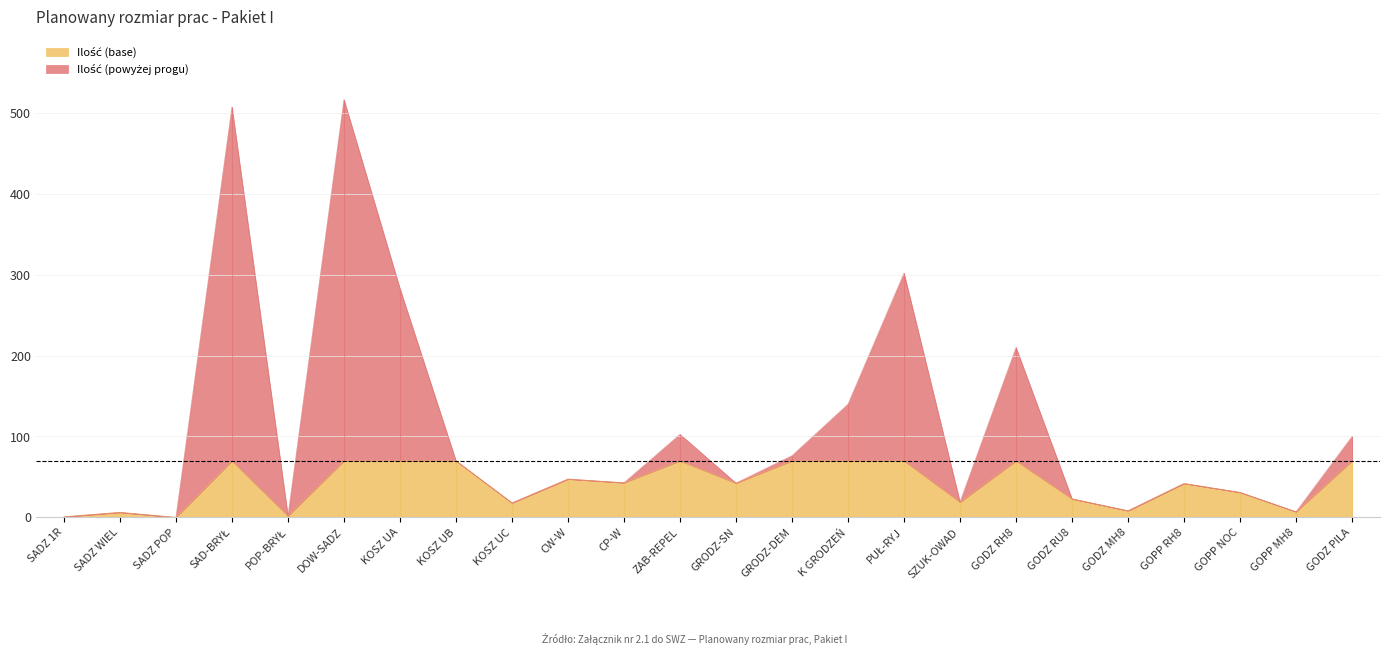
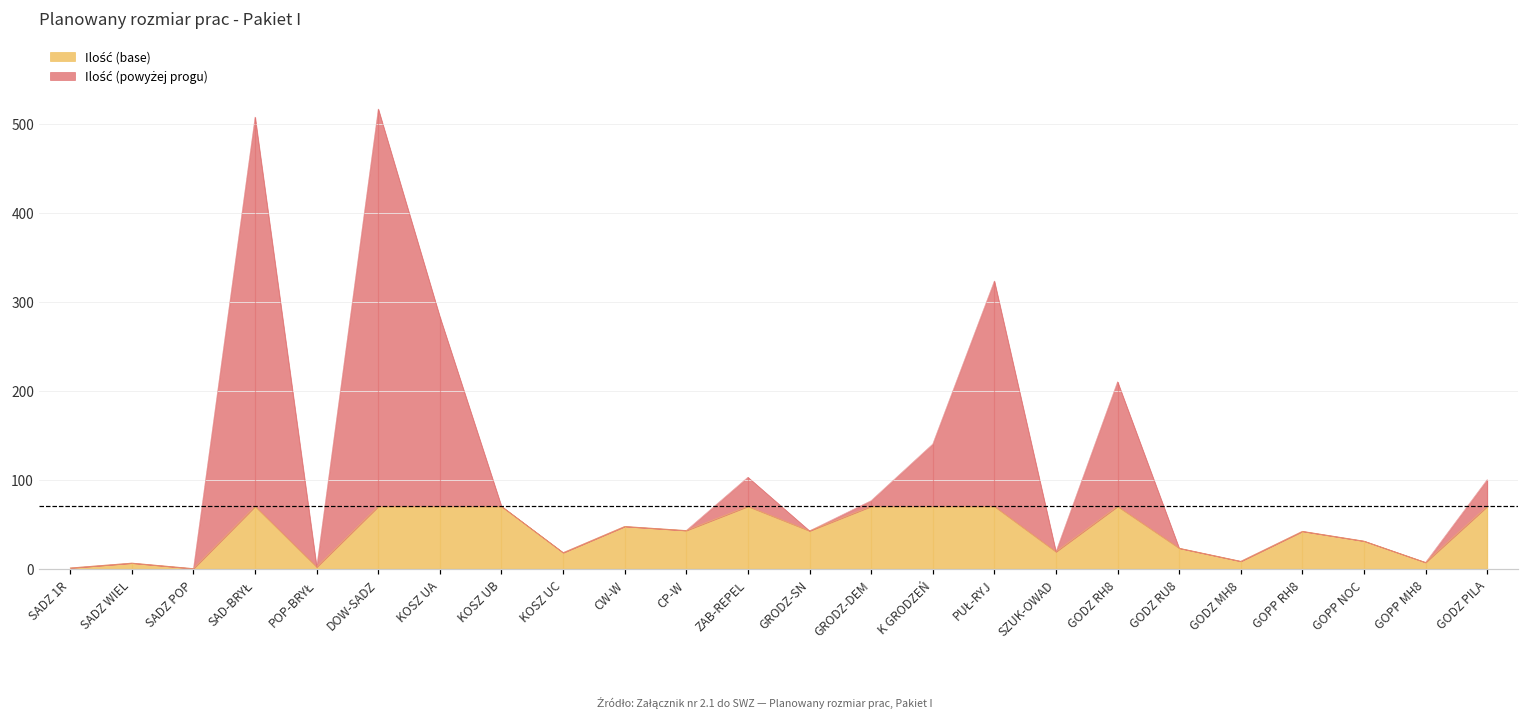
Ilość (powyżej progu), PUŁ-RYJ: 300 -> 320
